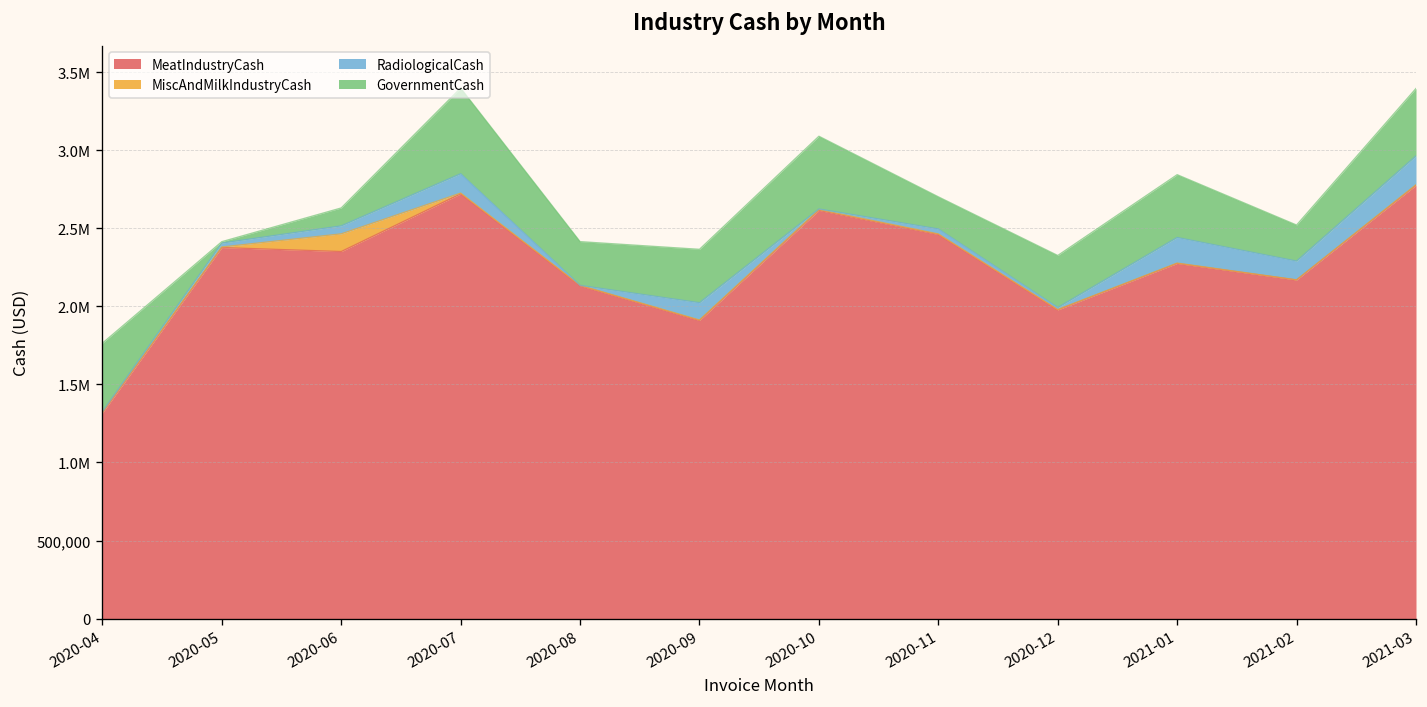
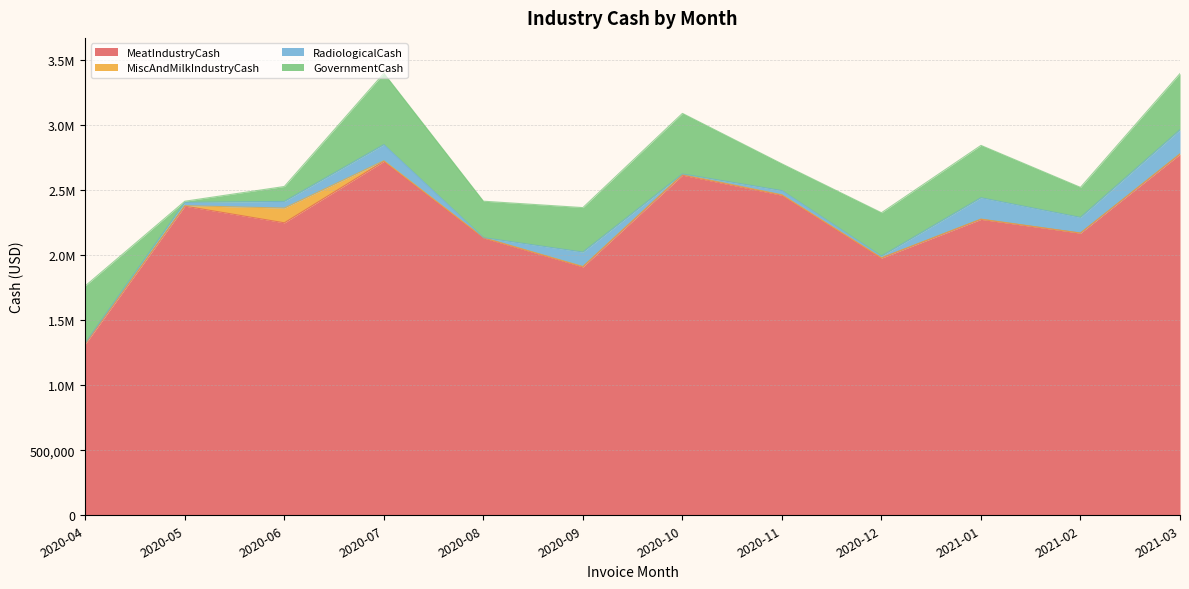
MeatIndustryCash, 2020-06: 2,350,000 -> 2,250,000
